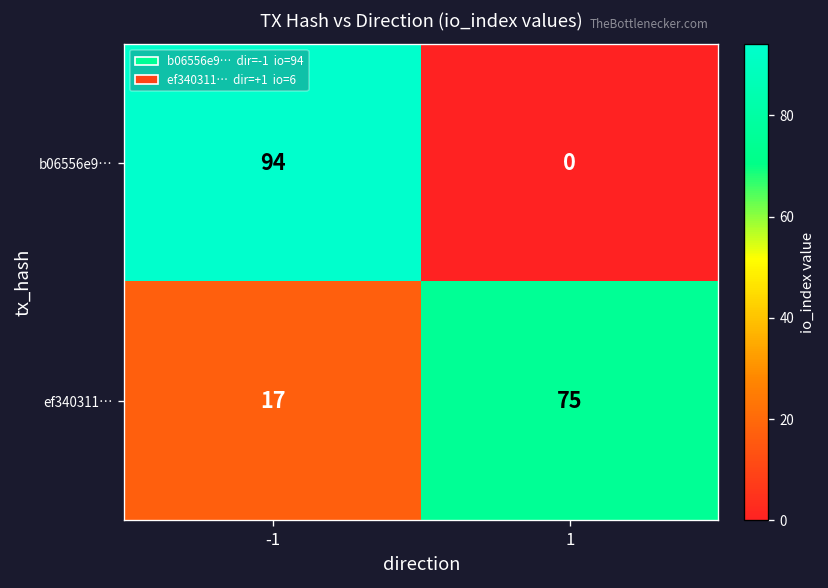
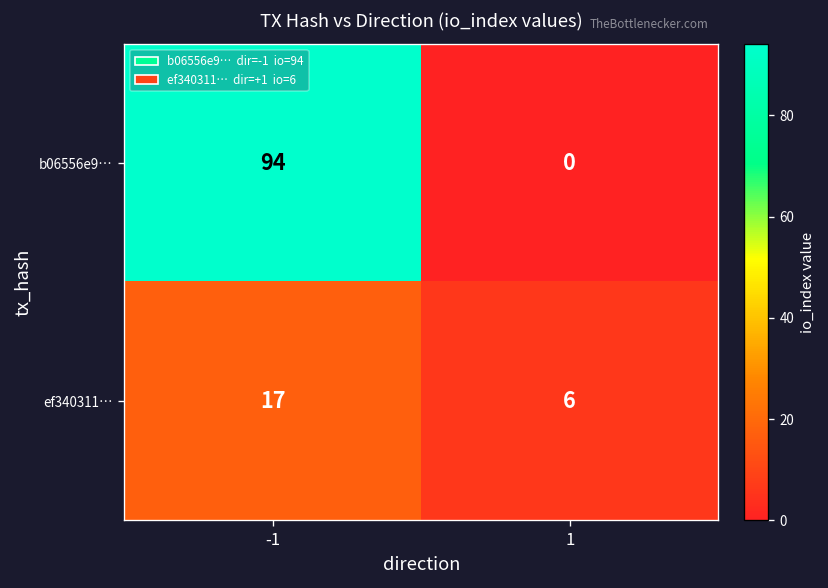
ef340311…, 1: 75 -> 6
